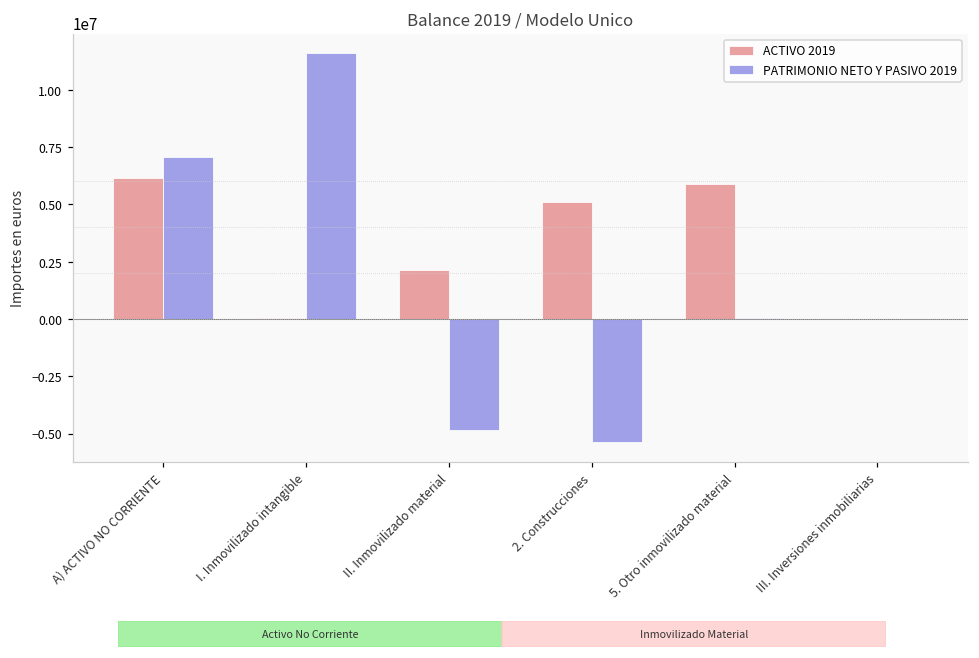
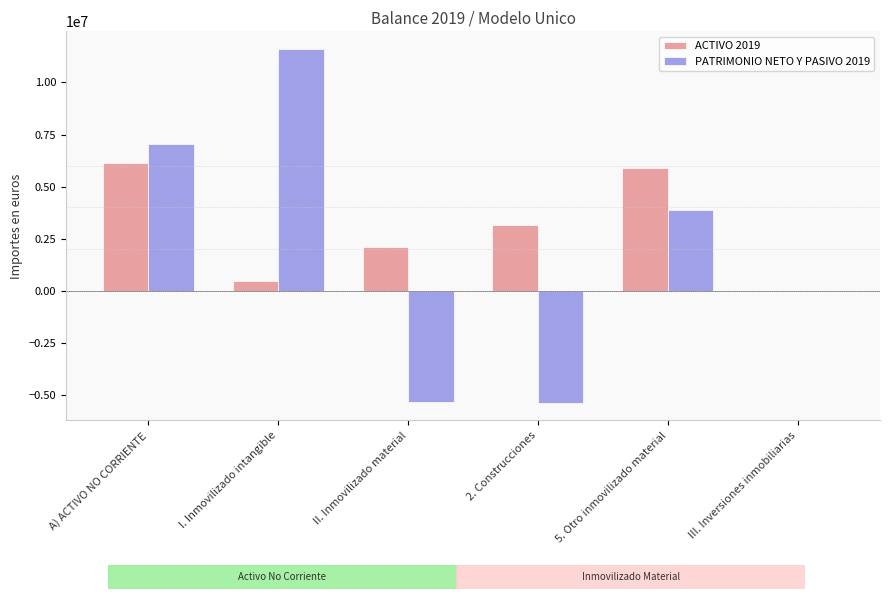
ACTIVO 2019, I. Inmovilizado intangible: 0 -> 500000
PATRIMONIO NETO Y PASIVO 2019, II. Inmovilizado material: -4900000 -> -5300000
ACTIVO 2019, 2. Construcciones: 5100000 -> 3100000
PATRIMONIO NETO Y PASIVO 2019, 5. Otro inmovilizado material: 100000 -> 3900000
